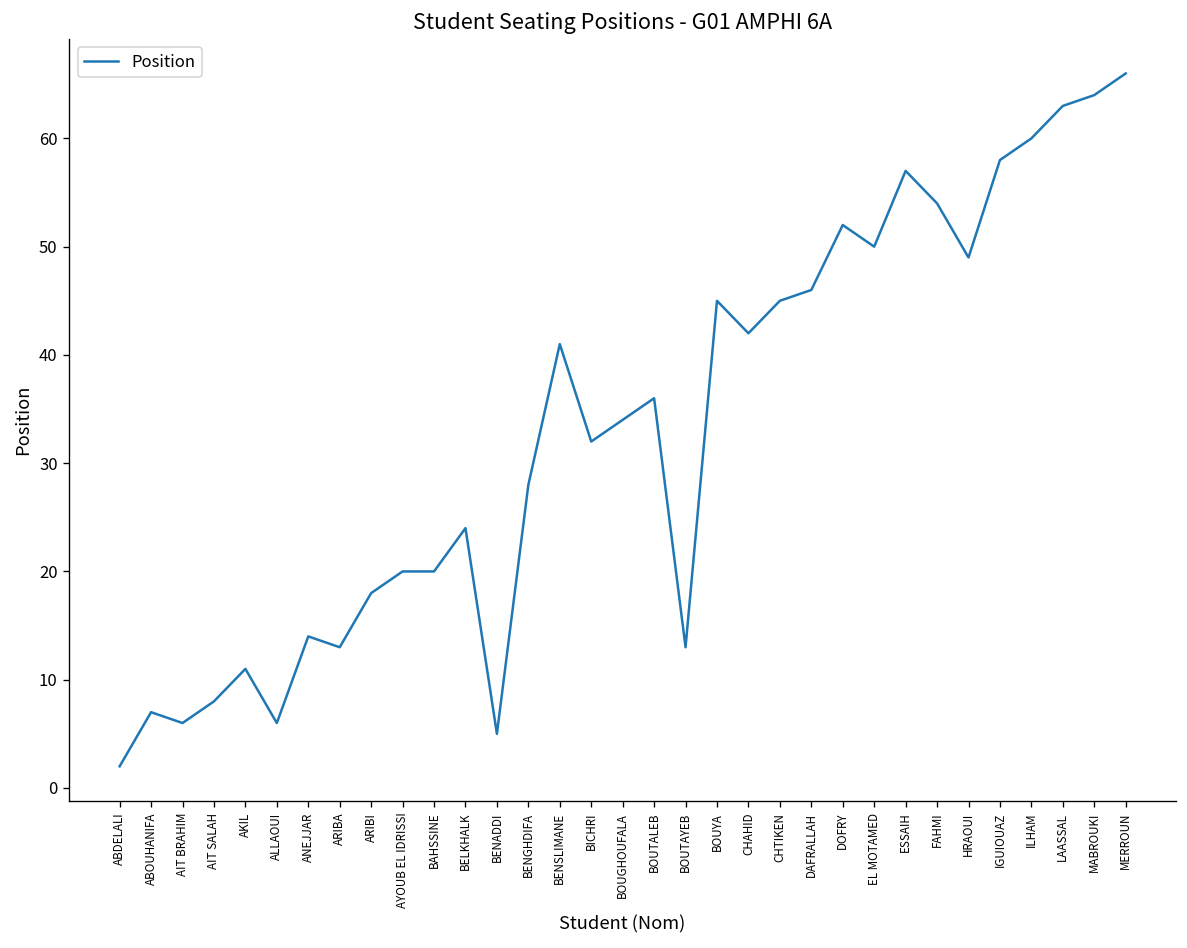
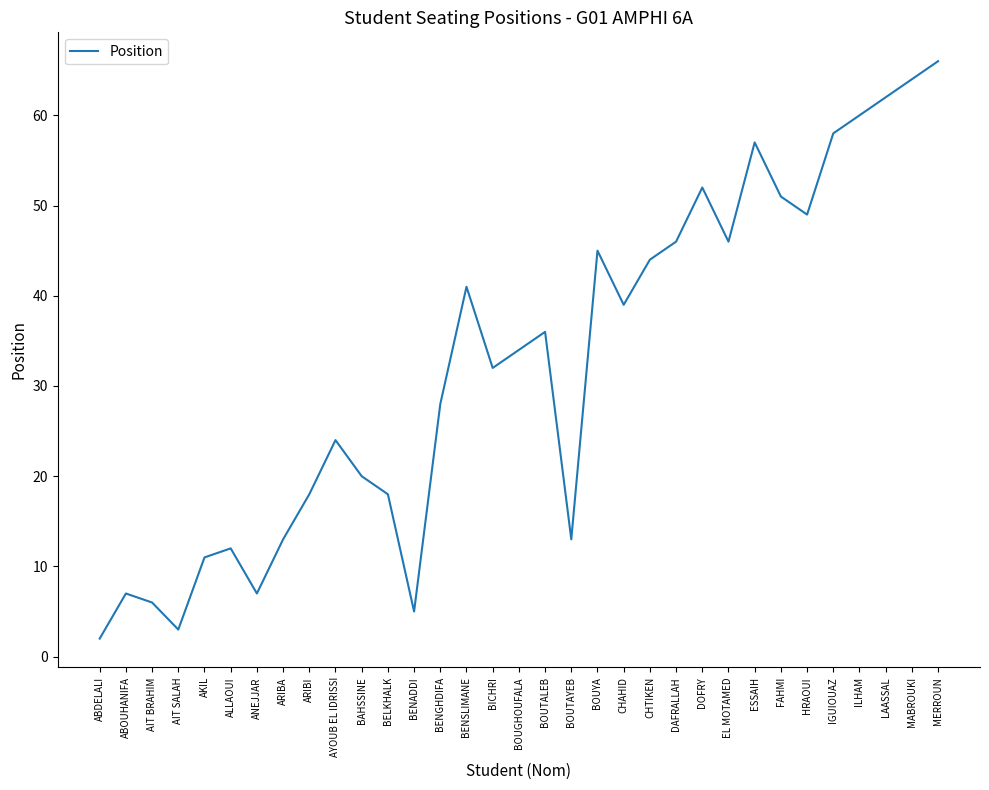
AIT SALAH: 8 -> 3
ALLAOUI: 6 -> 12
ANEJJAR: 14 -> 7
AYOUB EL IDRISSI: 20 -> 24
BELKHALK: 24 -> 18
CHAHID: 42 -> 39
CHTIKEN: 45 -> 44
EL MOTAMED: 50 -> 46
FAHMI: 54 -> 51
LAASSAL: 63 -> 62
